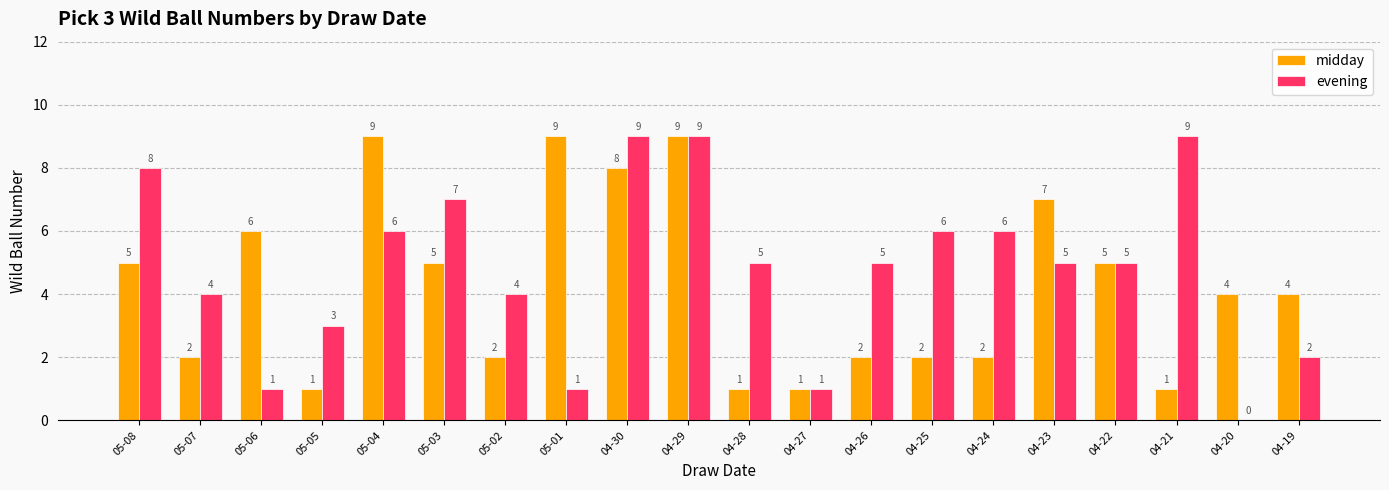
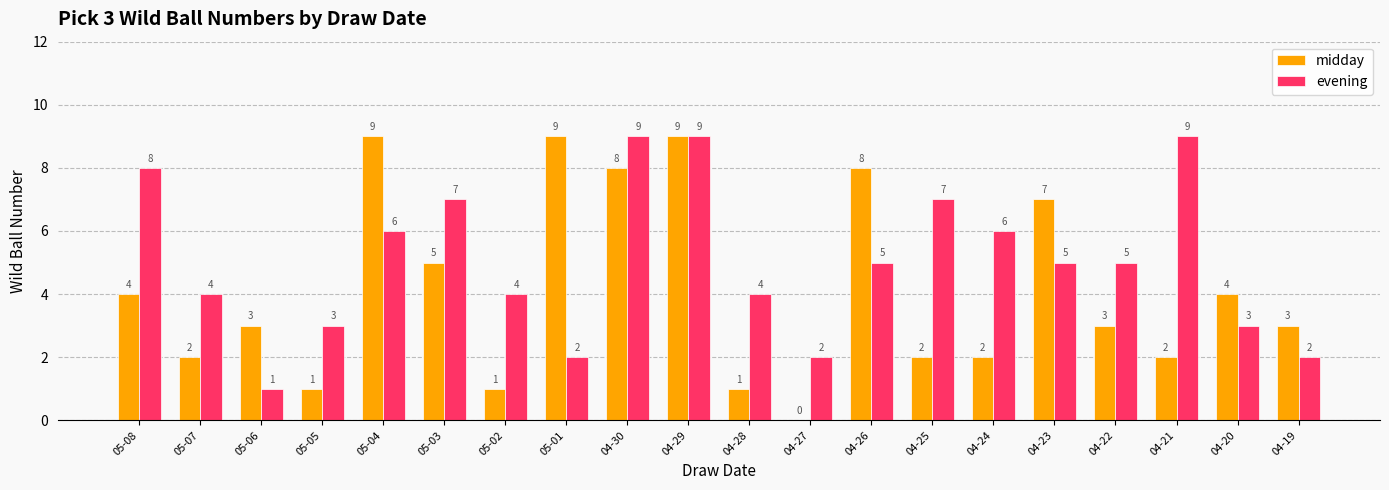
midday, 05-08: 5 -> 4
midday, 05-06: 6 -> 3
midday, 05-02: 2 -> 1
evening, 05-01: 1 -> 2
evening, 04-28: 5 -> 4
midday, 04-27: 1 -> 0
evening, 04-27: 1 -> 2
midday, 04-26: 2 -> 8
evening, 04-25: 6 -> 7
midday, 04-22: 5 -> 3
midday, 04-21: 1 -> 2
evening, 04-20: 0 -> 3
midday, 04-19: 4 -> 3
